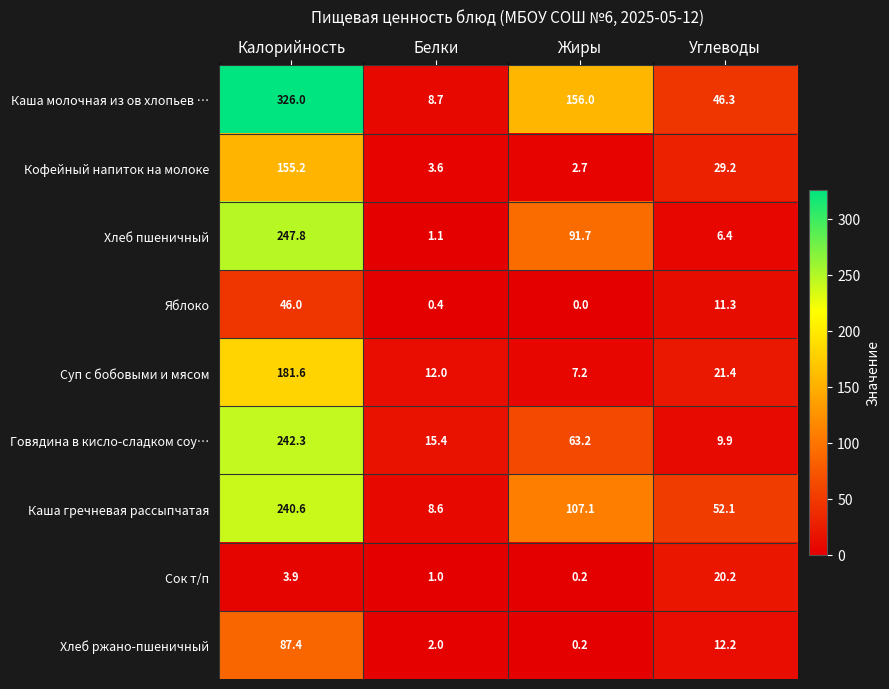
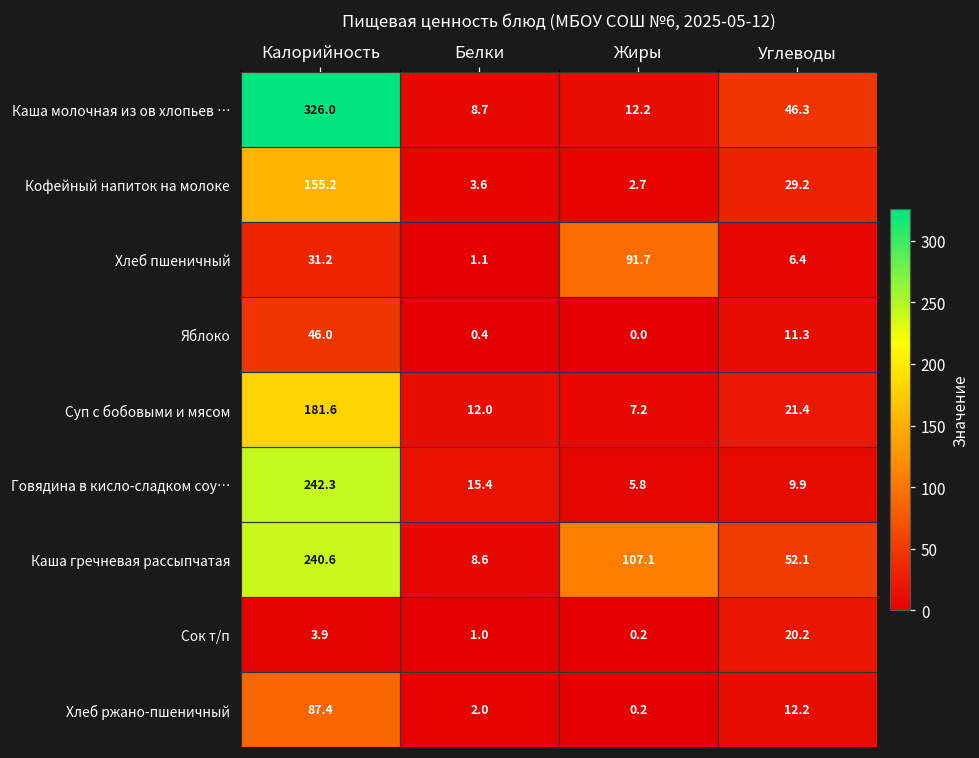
Каша молочная из ов хлопьев …, Жиры: 156.0 -> 12.2
Хлеб пшеничный, Калорийность: 247.8 -> 31.2
Говядина в кисло-сладком соу…, Жиры: 63.2 -> 5.8
